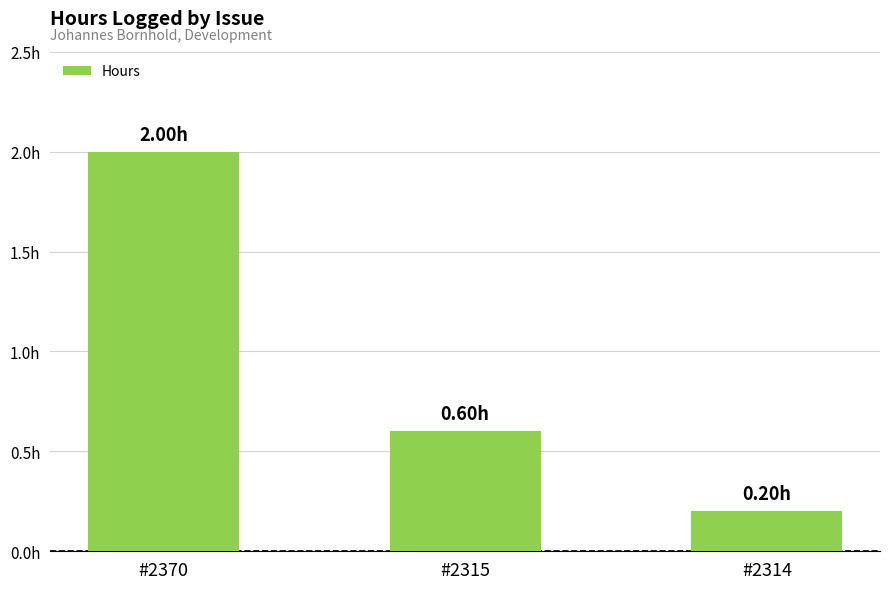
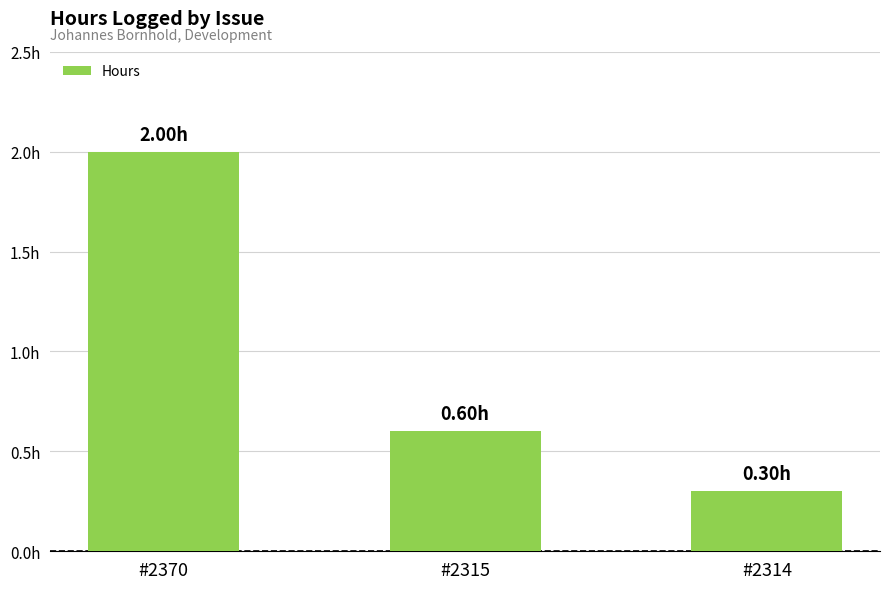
#2314: 0.20h -> 0.30h
